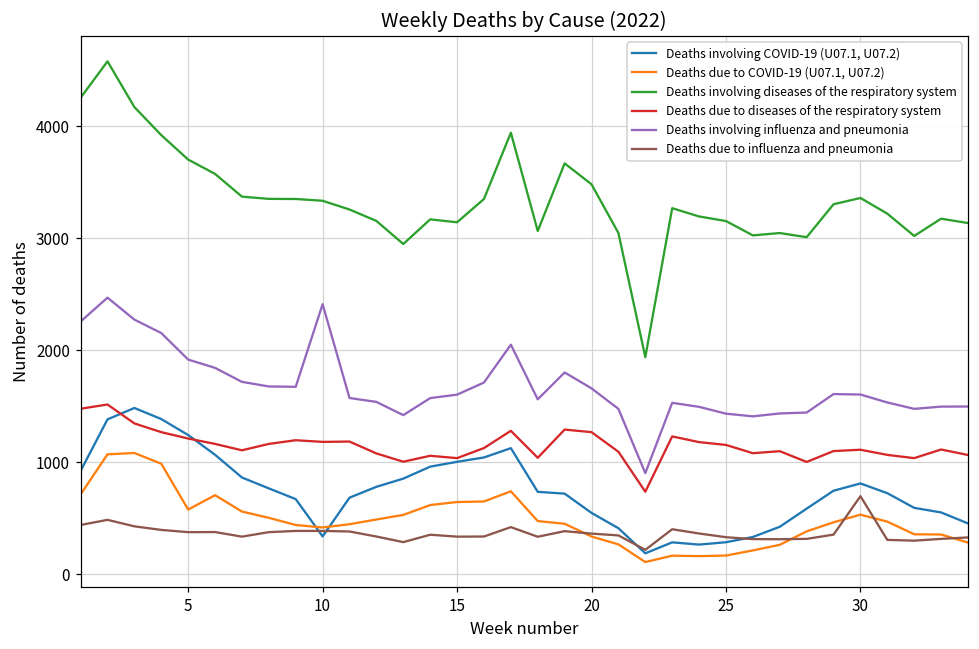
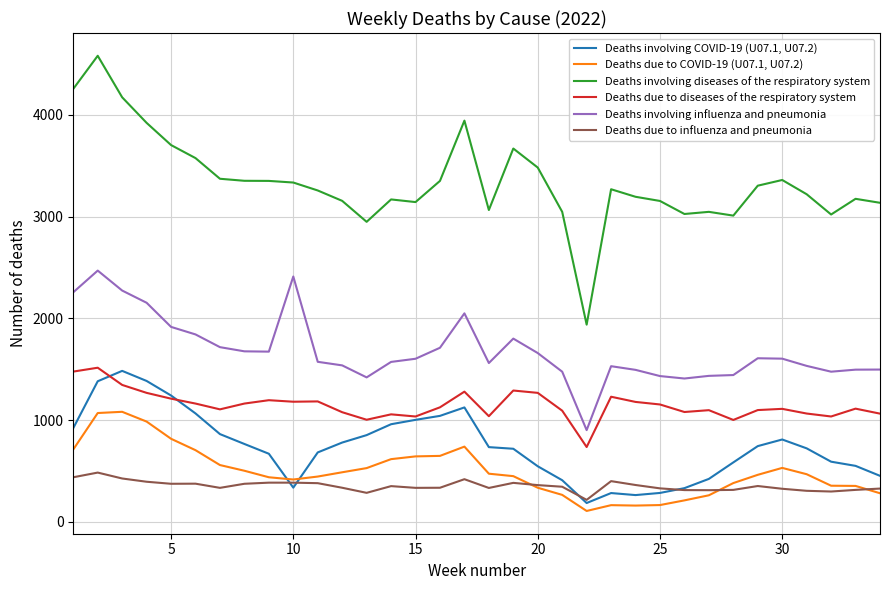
Deaths due to COVID-19 (U07.1, U07.2), 5: 580 -> 820
Deaths due to influenza and pneumonia, 30: 700 -> 330
